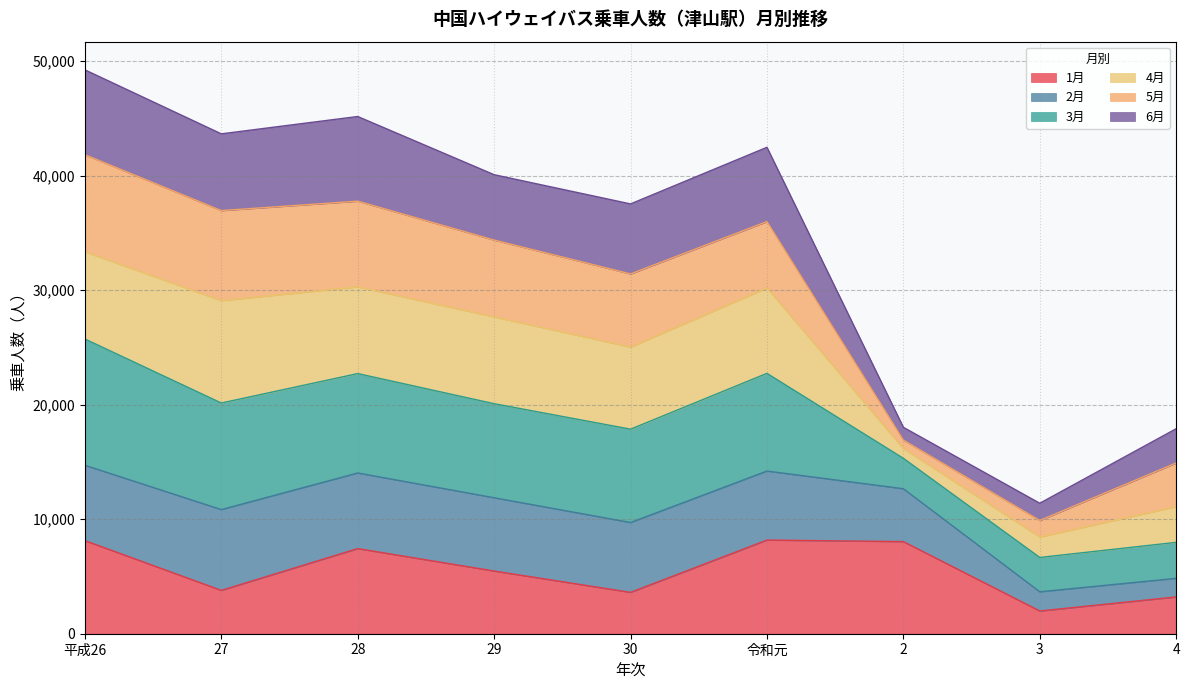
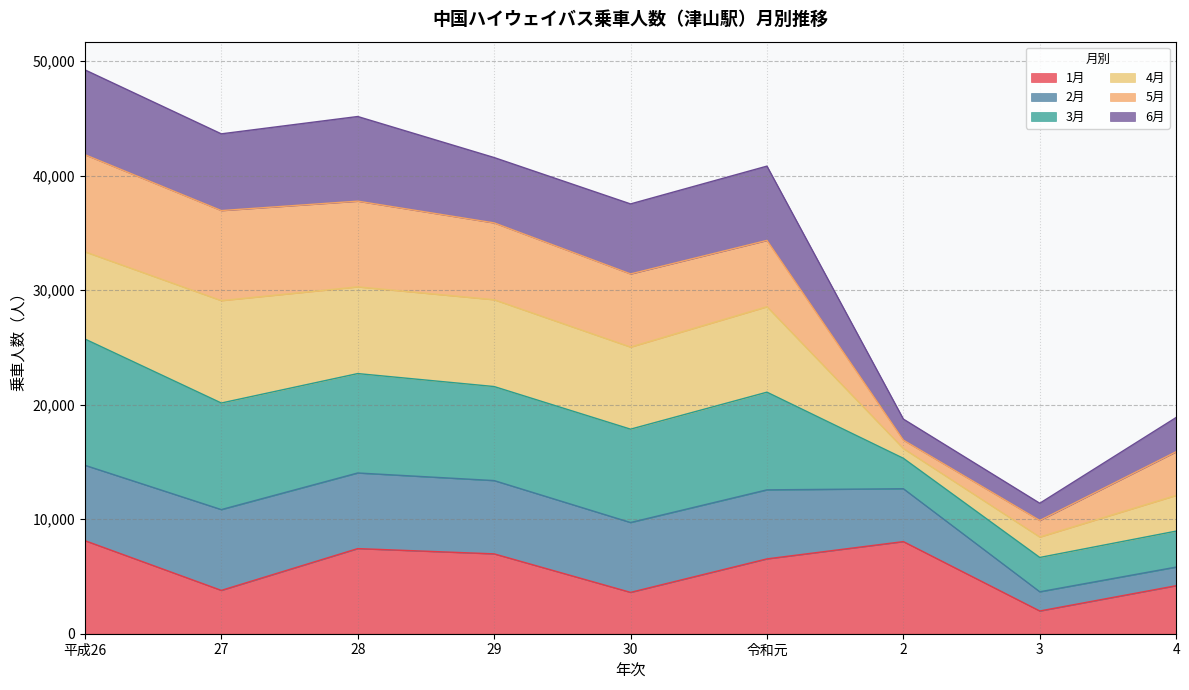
1月, 29: 5,500 -> 7,000
1月, 令和元: 8,200 -> 6,500
6月, 2: 1,100 -> 1,800
1月, 4: 3,200 -> 4,200
